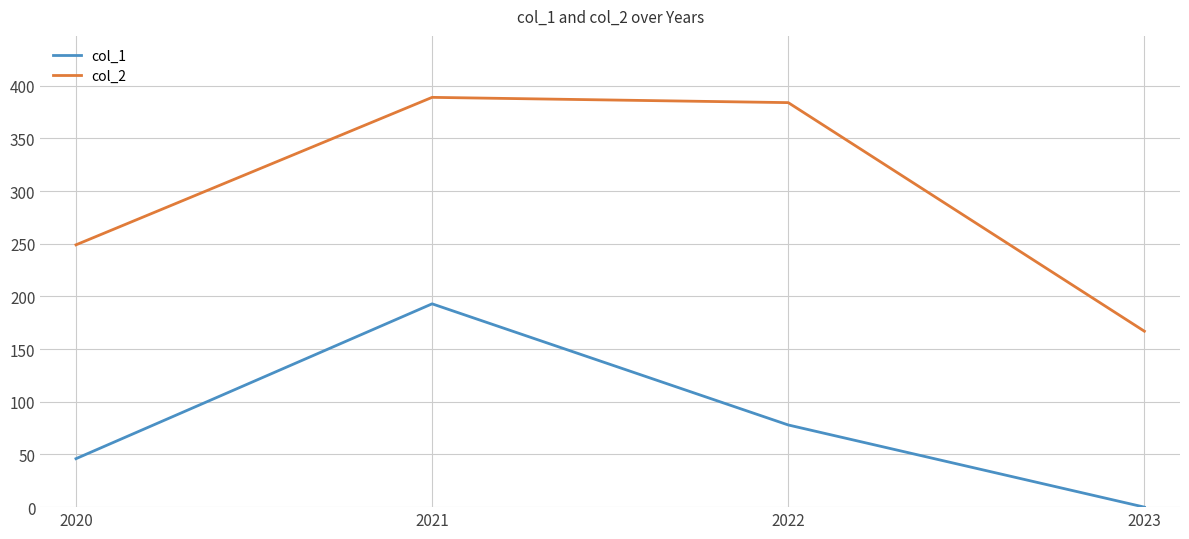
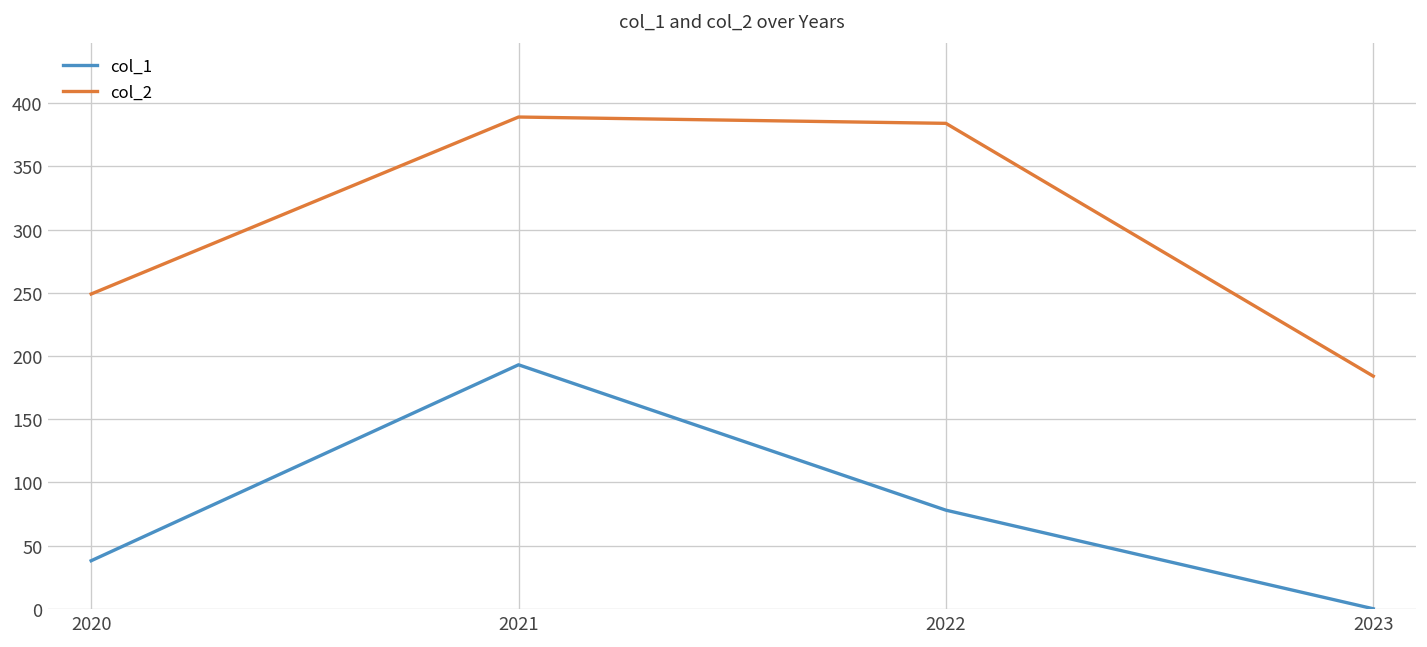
col_1, 2020: 46 -> 38
col_2, 2023: 167 -> 184
